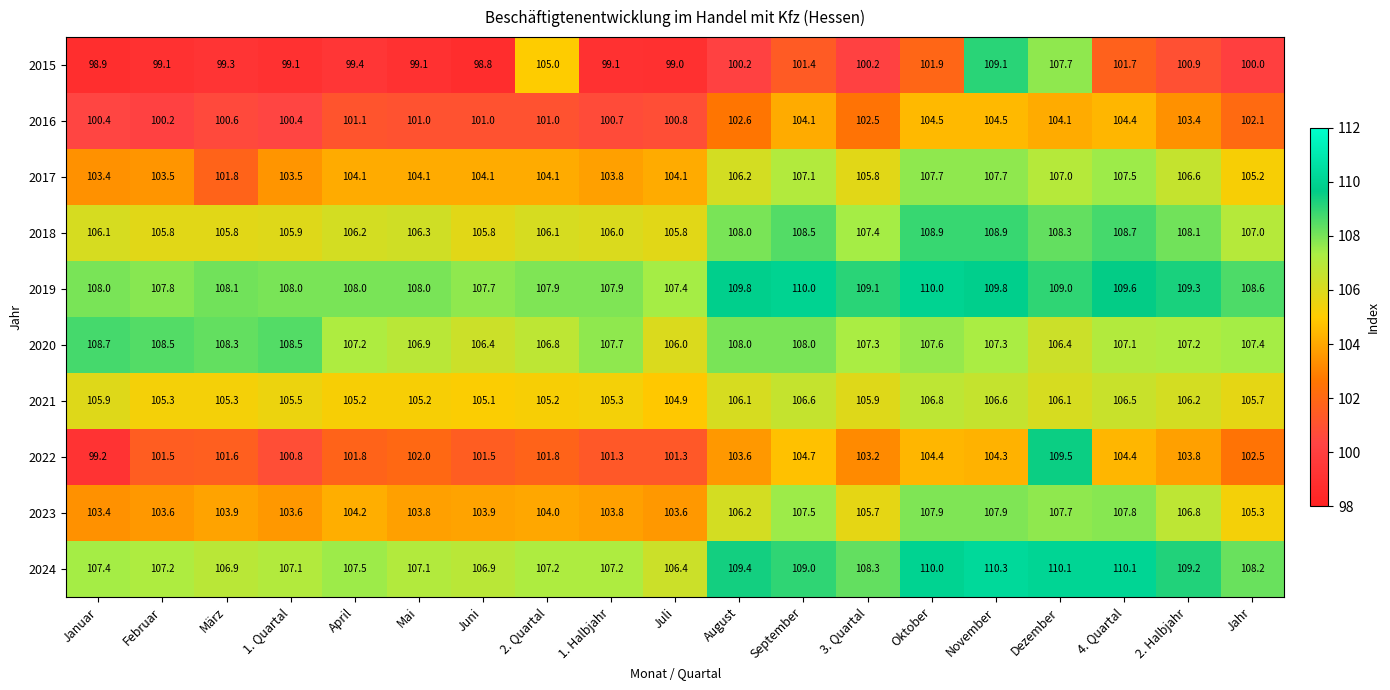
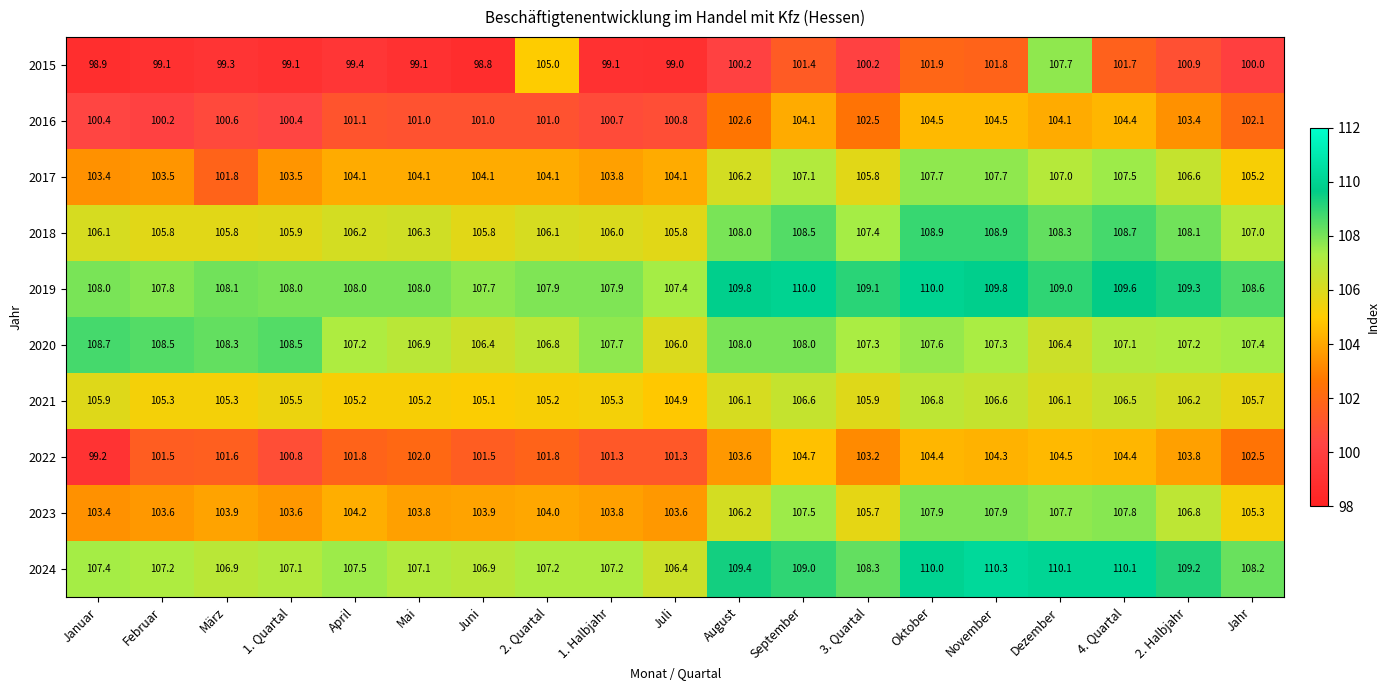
2015, November: 109.1 -> 101.8
2022, Dezember: 109.5 -> 104.5
